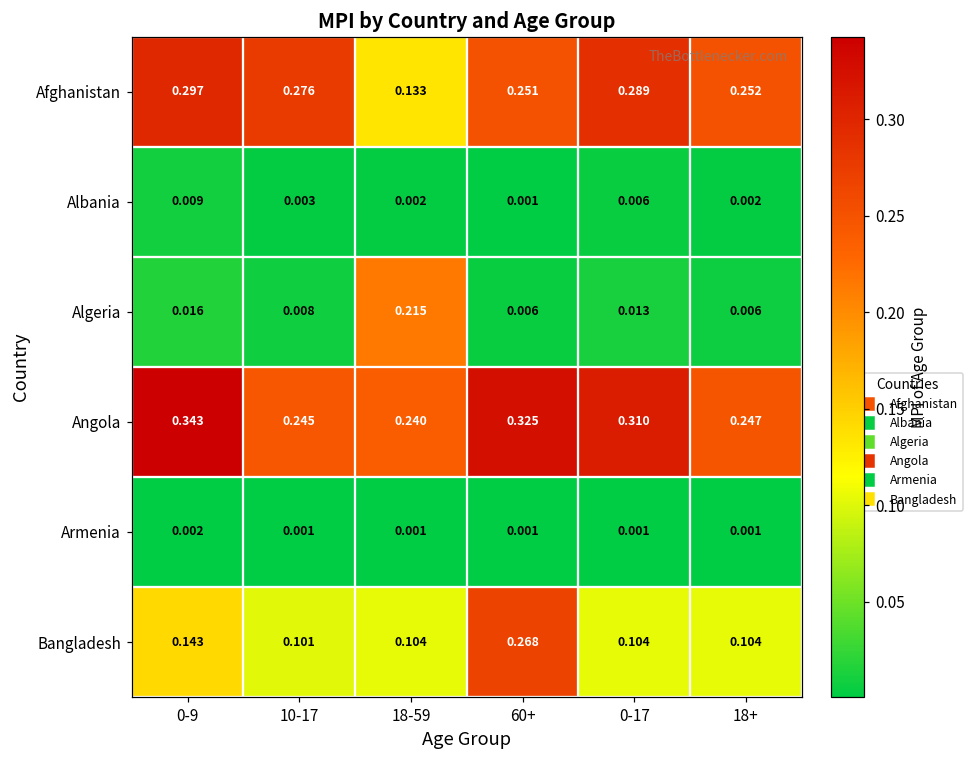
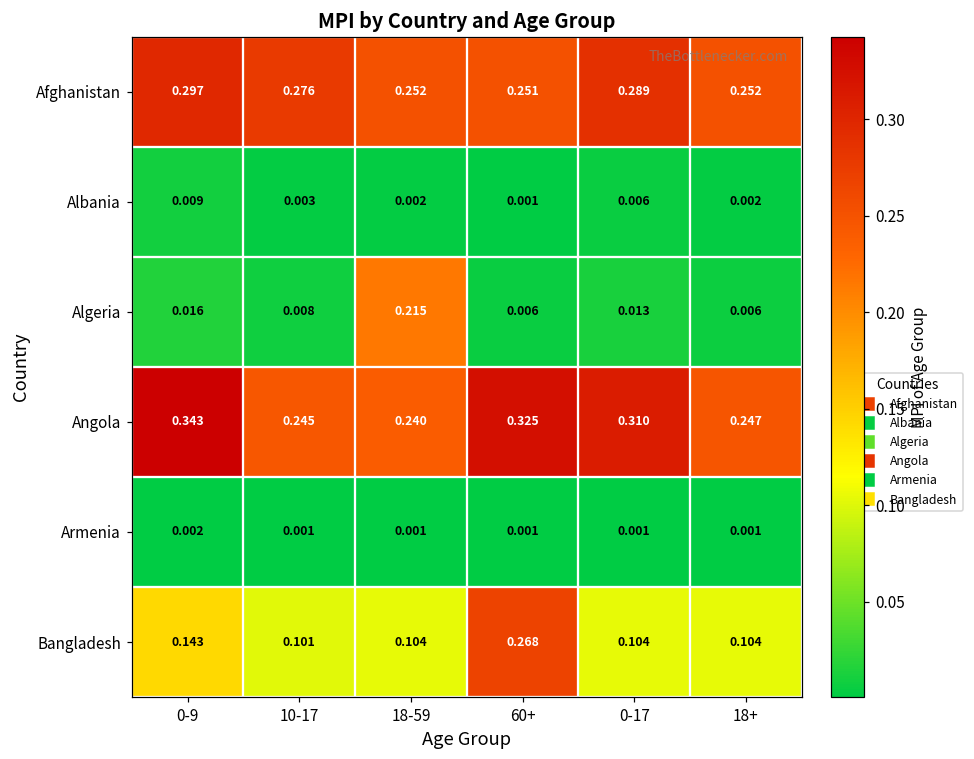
Afghanistan, 18-59: 0.133 -> 0.252
